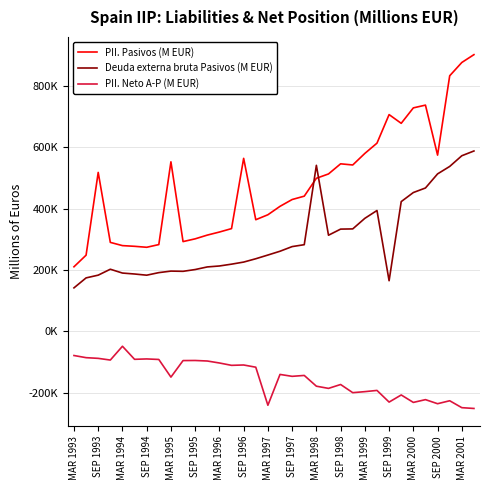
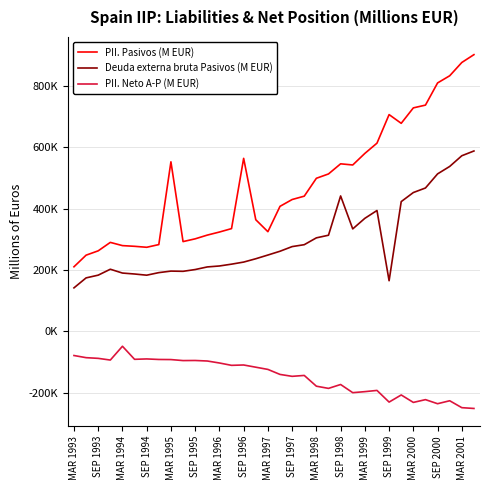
PII. Pasivos (M EUR), SEP 1993: 520000 -> 260000
PII. Neto A-P (M EUR), MAR 1995: -150000 -> -90000
PII. Pasivos (M EUR), MAR 1997: 380000 -> 320000
PII. Neto A-P (M EUR), MAR 1997: -240000 -> -120000
Deuda externa bruta Pasivos (M EUR), MAR 1998: 540000 -> 300000
Deuda externa bruta Pasivos (M EUR), SEP 1998: 330000 -> 440000
PII. Pasivos (M EUR), SEP 2000: 570000 -> 810000
